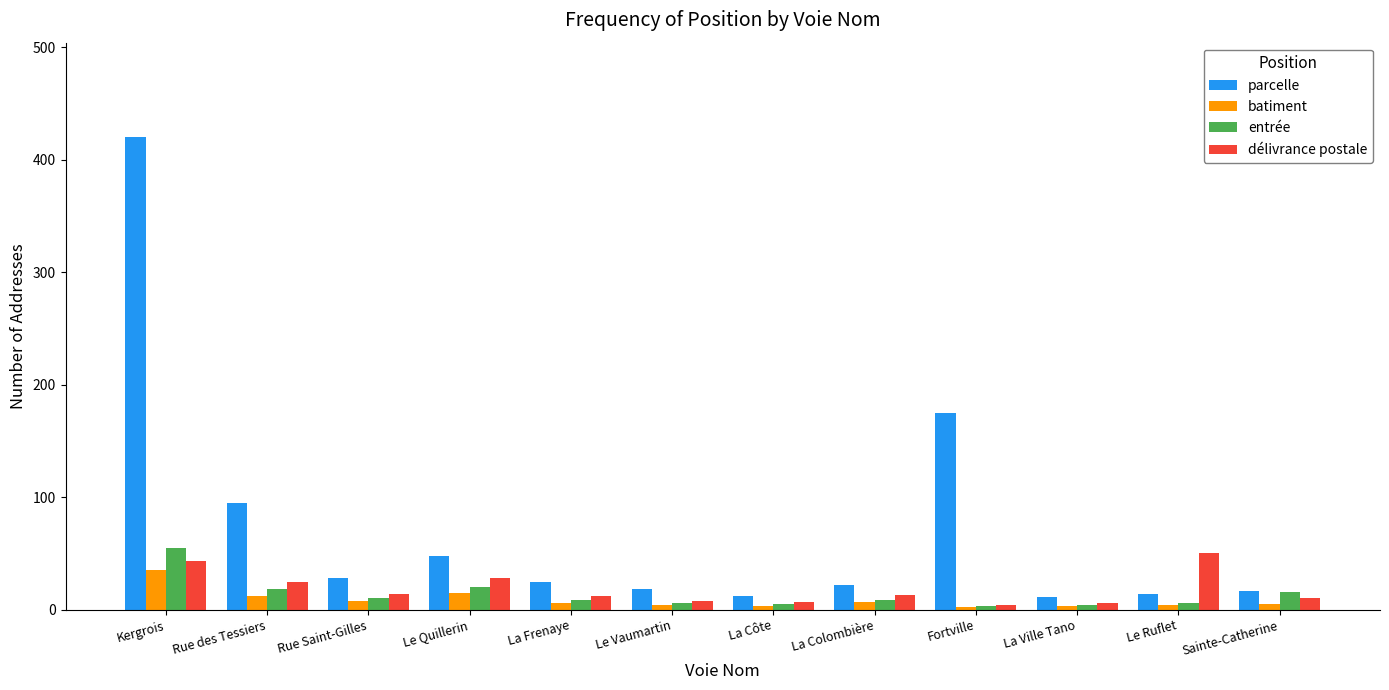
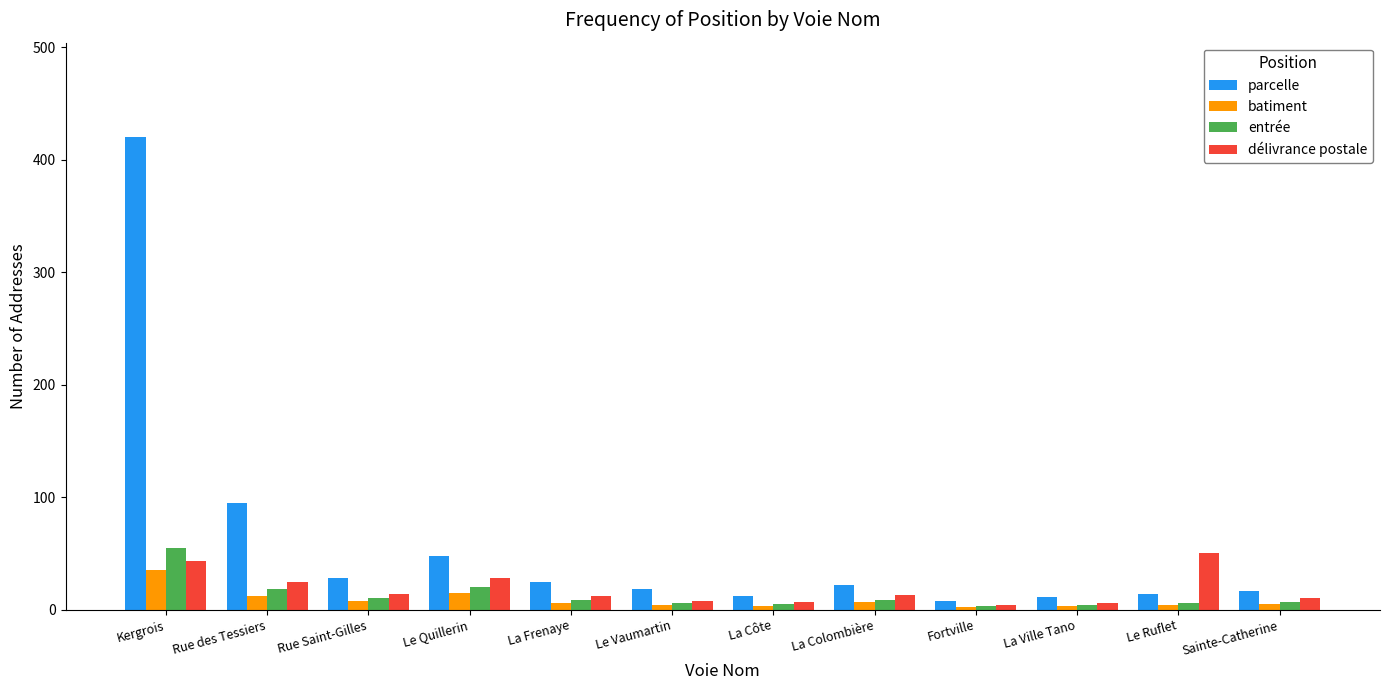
parcelle, Fortville: 175 -> 8
entrée, Sainte-Catherine: 16 -> 7
